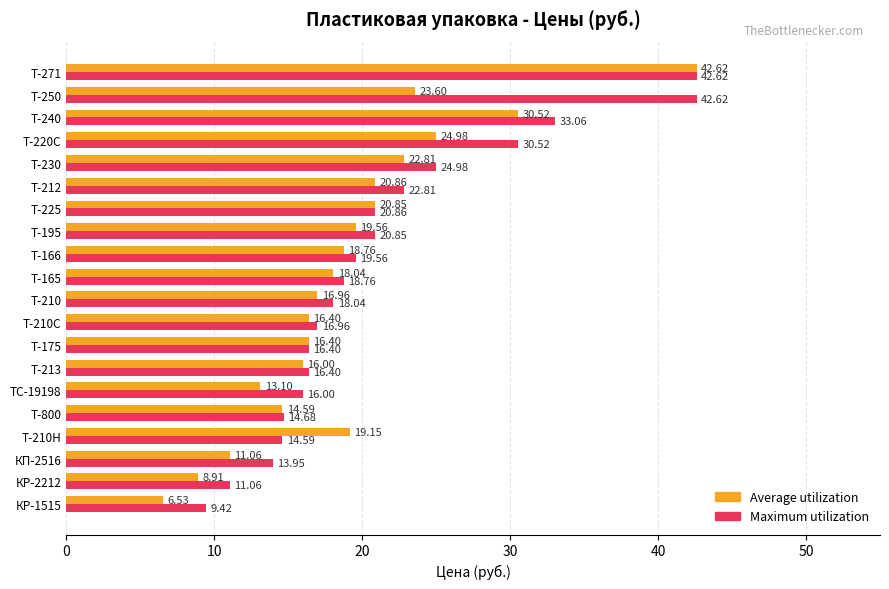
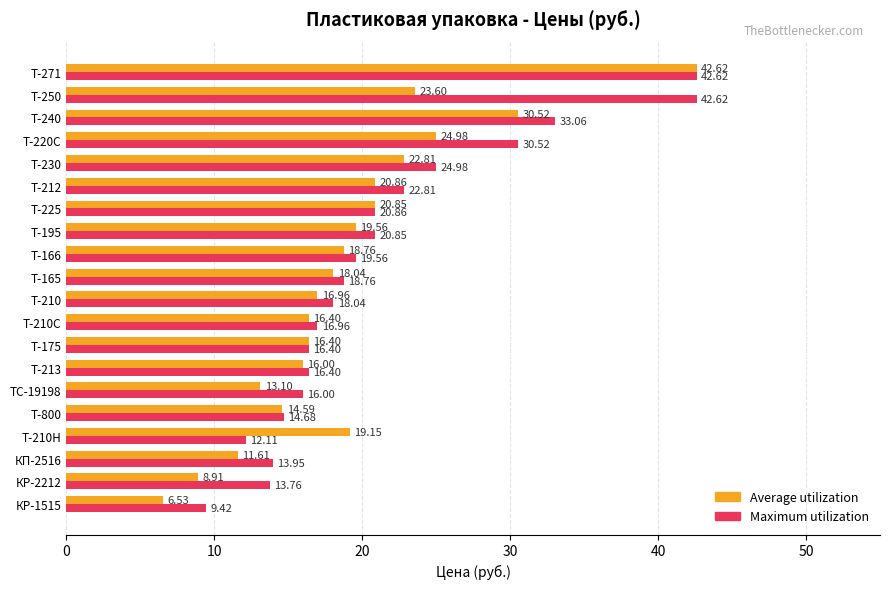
Maximum utilization, Т-210H: 14.59 -> 12.11
Average utilization, КП-2516: 11.06 -> 11.61
Maximum utilization, КР-2212: 11.06 -> 13.76
